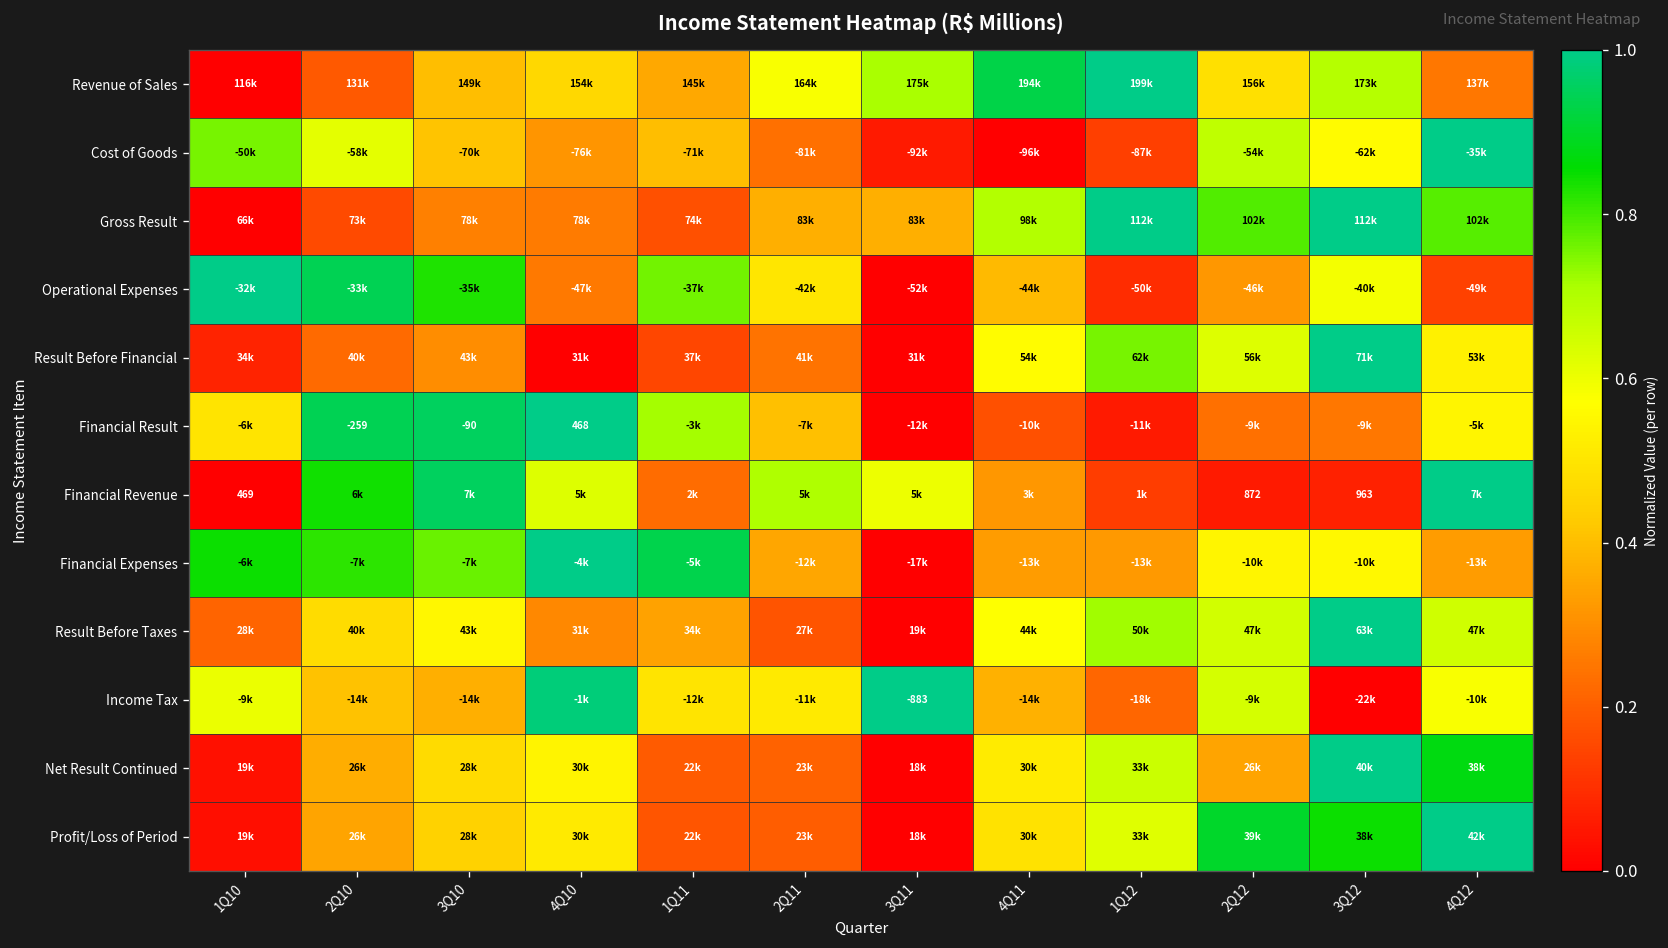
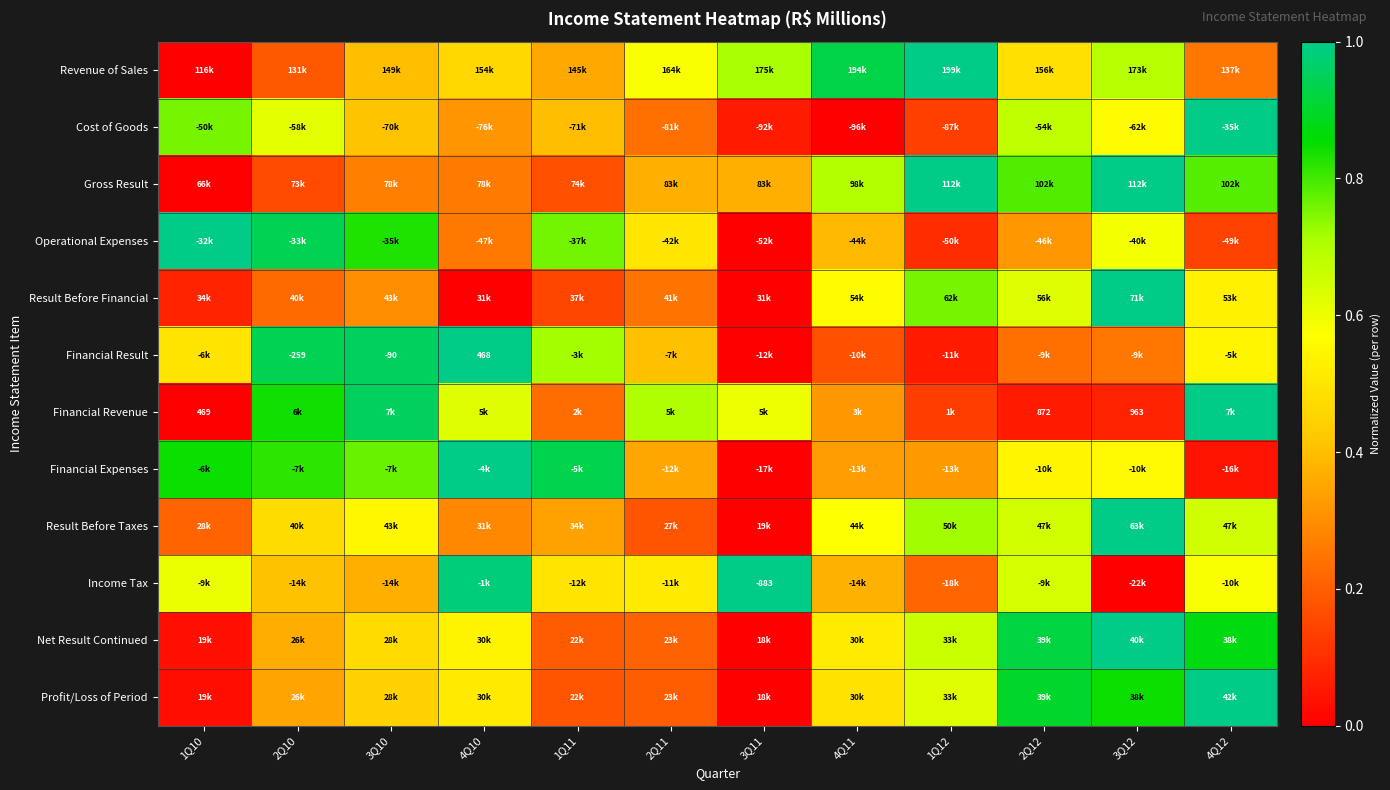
Financial Expenses, 4Q12: -13k -> -16k
Net Result Continued, 2Q12: 26k -> 39k
